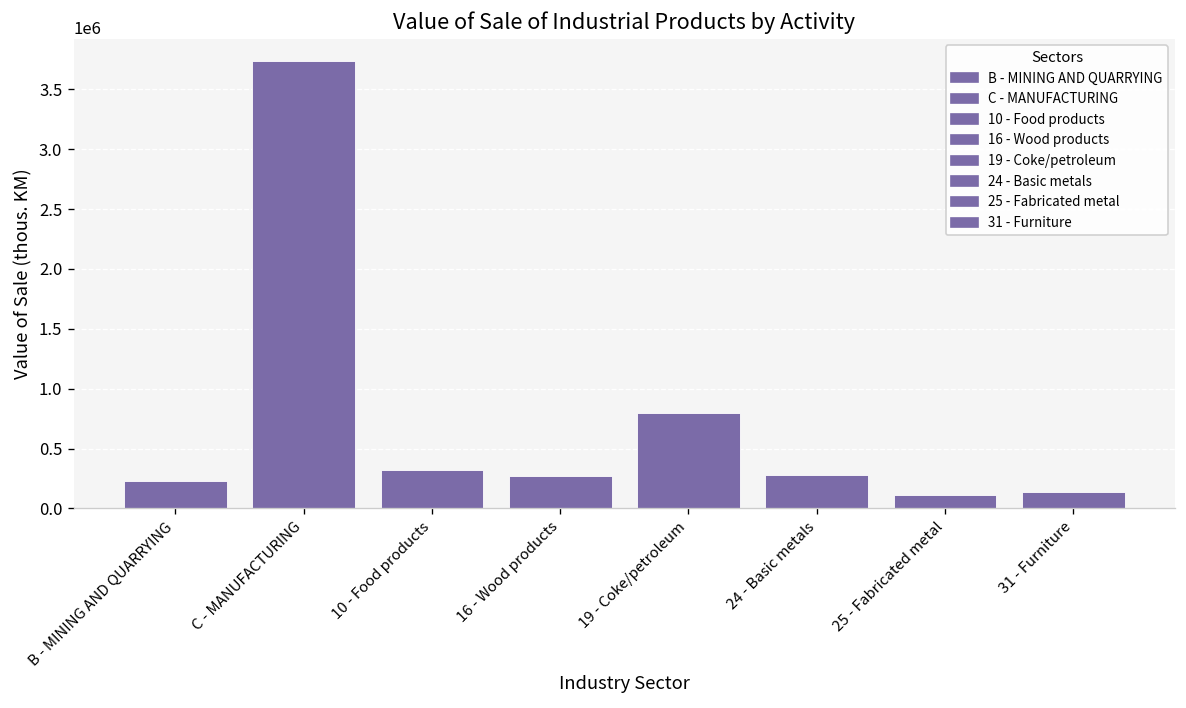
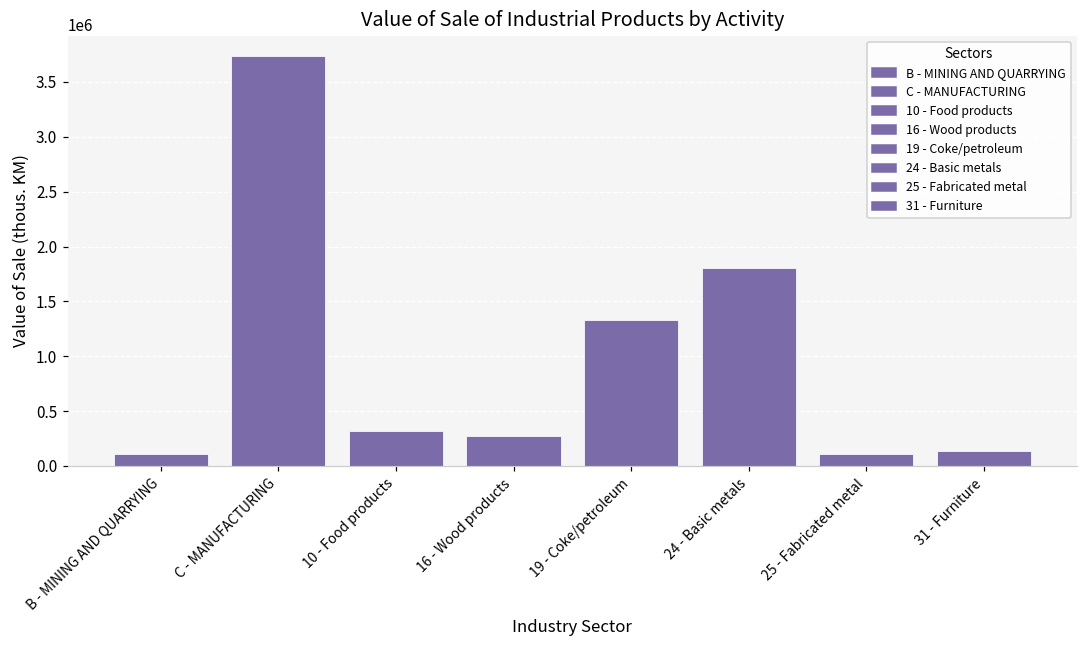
B - MINING AND QUARRYING: 200000 -> 100000
19 - Coke/petroleum: 800000 -> 1300000
24 - Basic metals: 300000 -> 1800000
